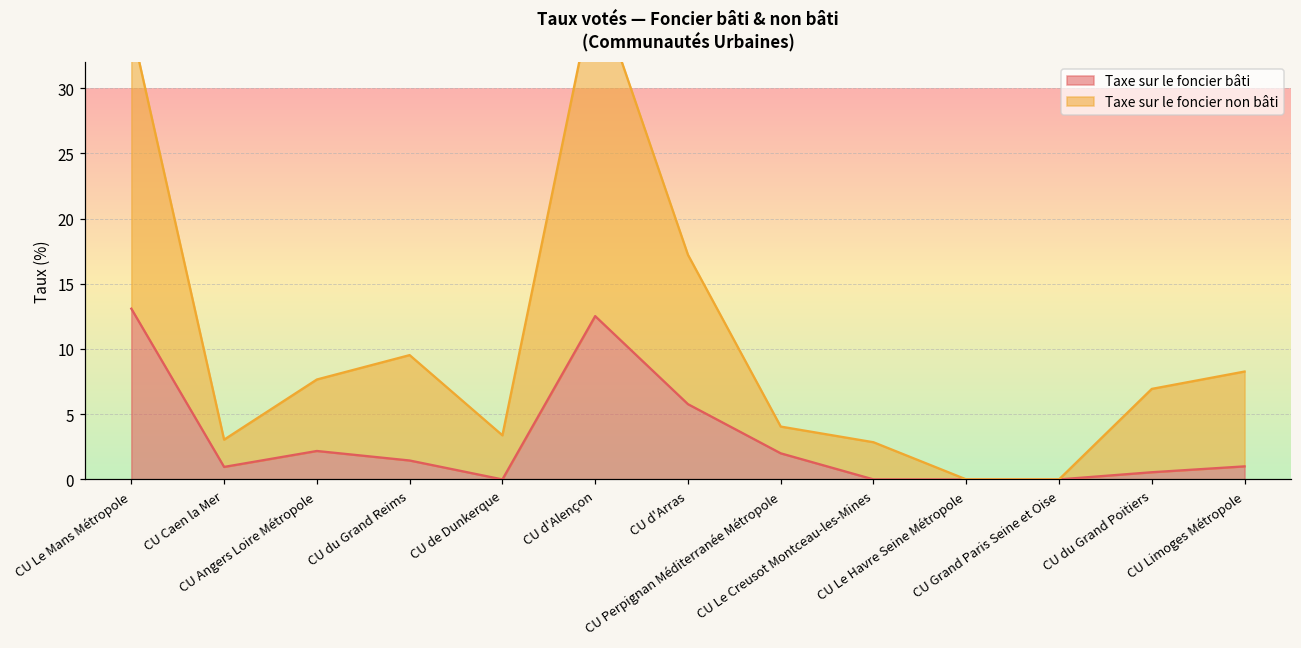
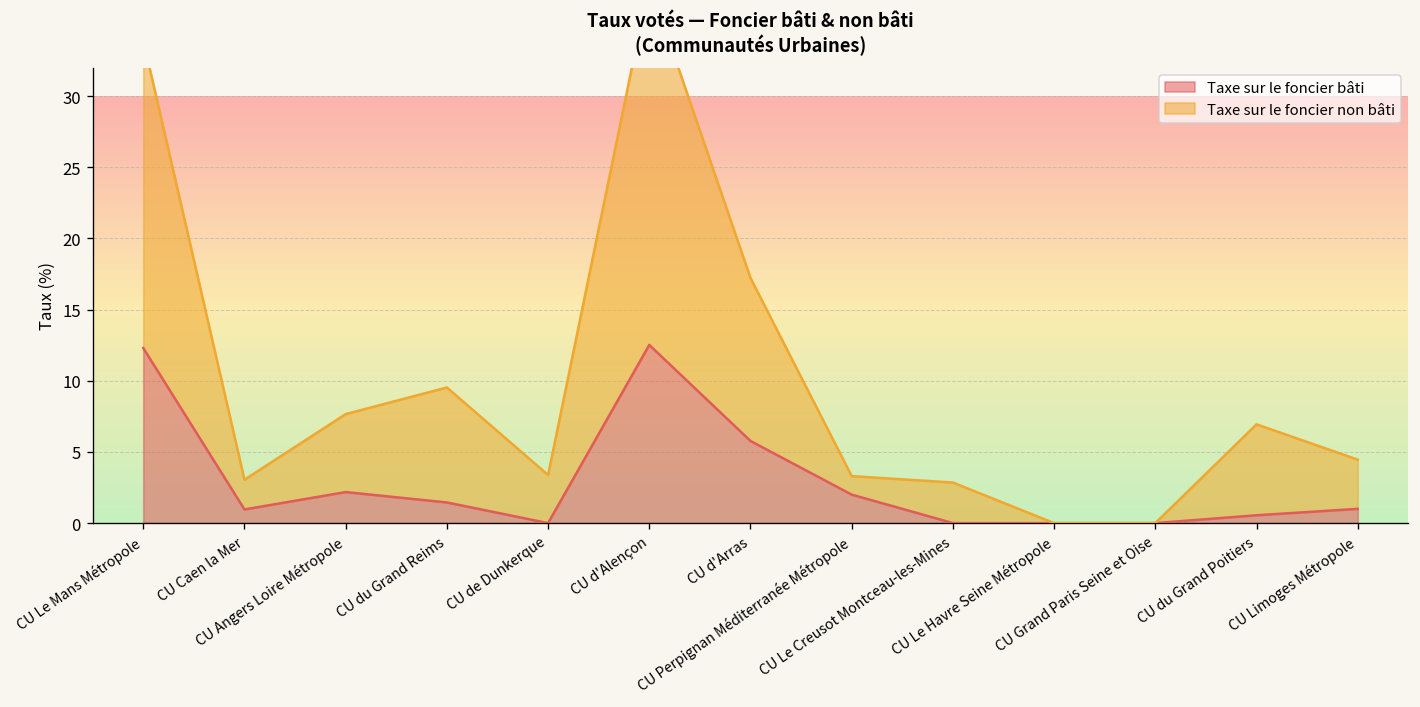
Taxe sur le foncier bâti, CU Le Mans Métropole: 13.1 -> 12.3
Taxe sur le foncier non bâti, CU Perpignan Méditerranée Métropole: 2.1 -> 1.3
Taxe sur le foncier non bâti, CU Limoges Métropole: 7.3 -> 3.5
